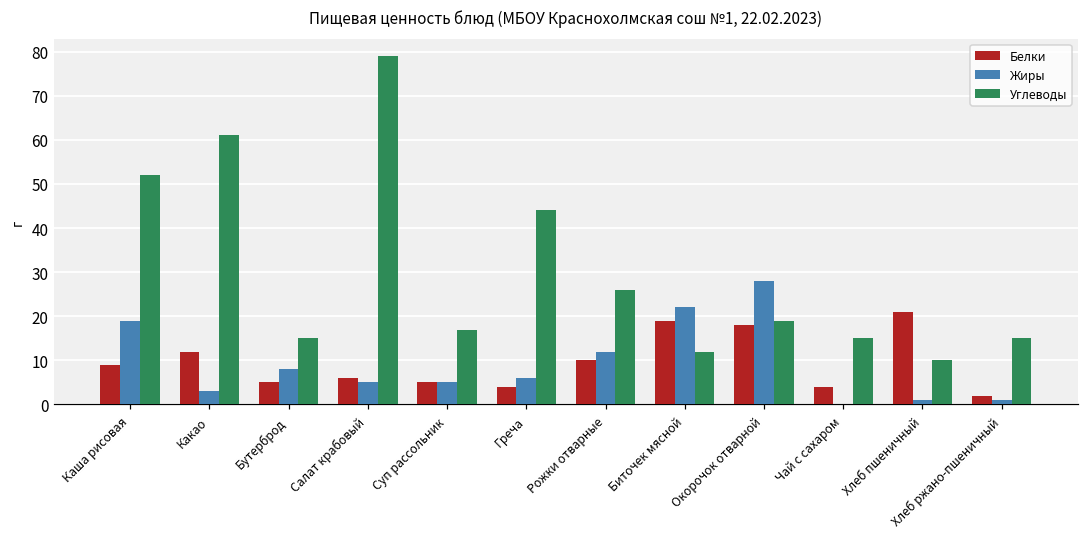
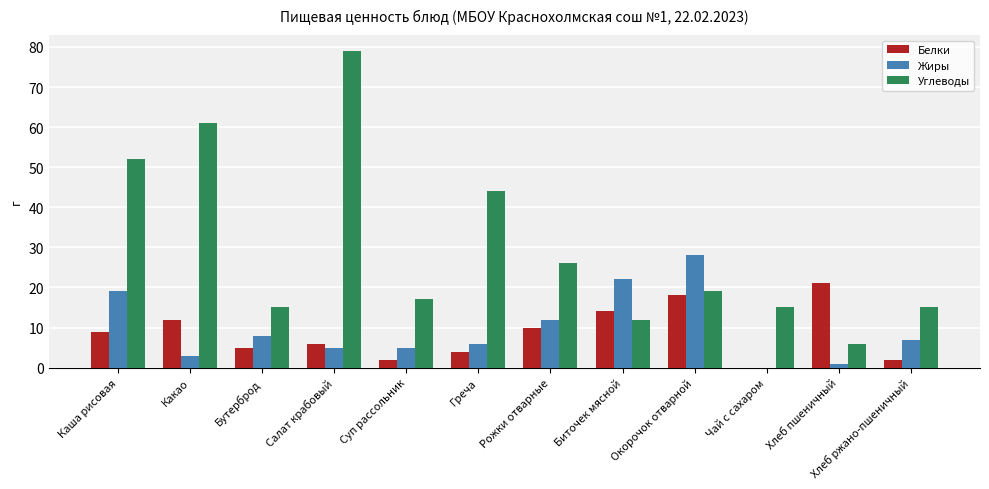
Белки, Суп рассольник: 5 -> 2
Белки, Биточек мясной: 19 -> 14
Белки, Чай с сахаром: 4 -> 0
Углеводы, Хлеб пшеничный: 10 -> 6
Жиры, Хлеб ржано-пшеничный: 1 -> 7
